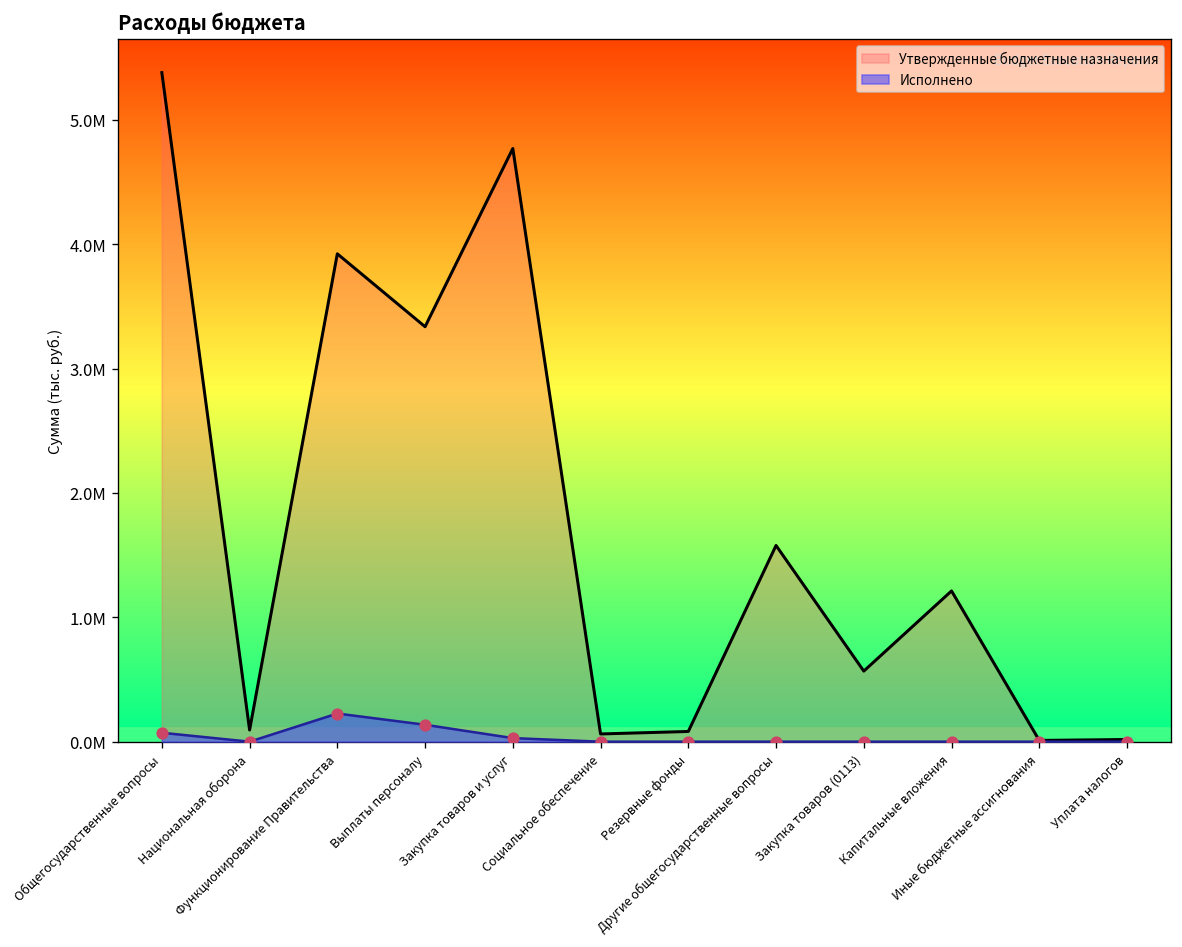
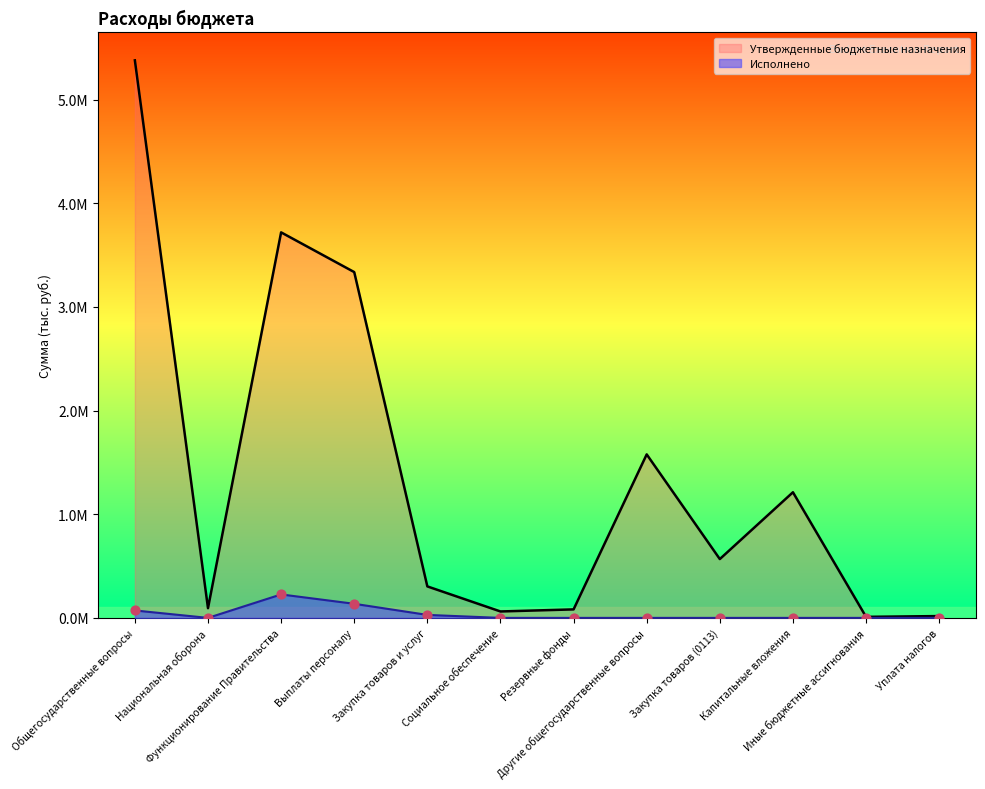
Утвержденные бюджетные назначения, Функционирование Правительства: 3.92М -> 3.72М
Утвержденные бюджетные назначения, Закупка товаров и услуг: 4.77М -> 0.30М
